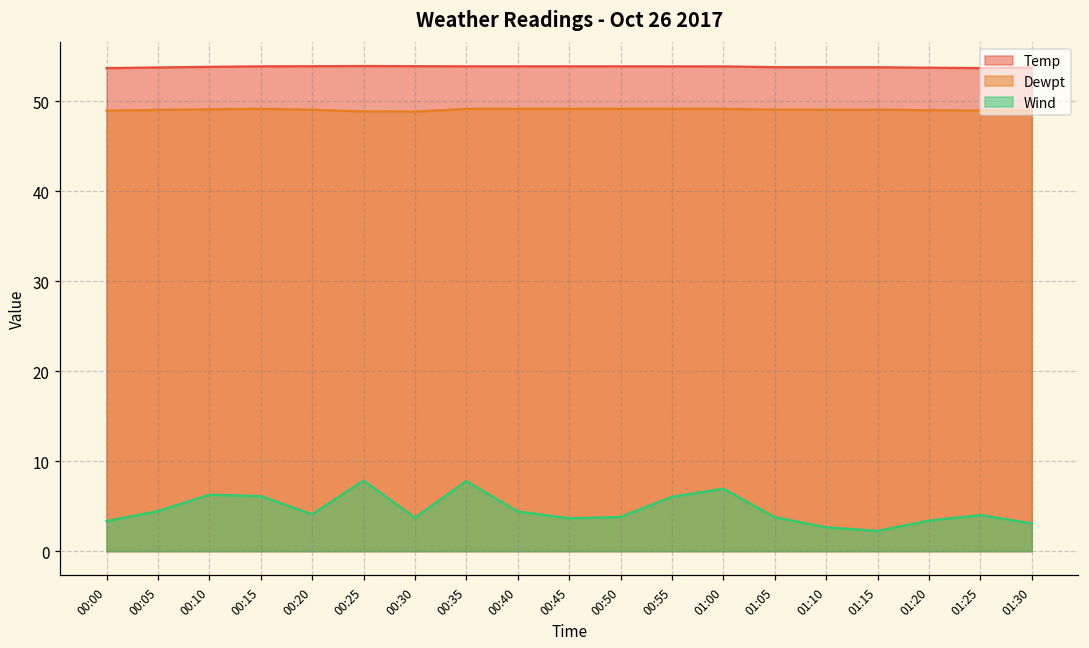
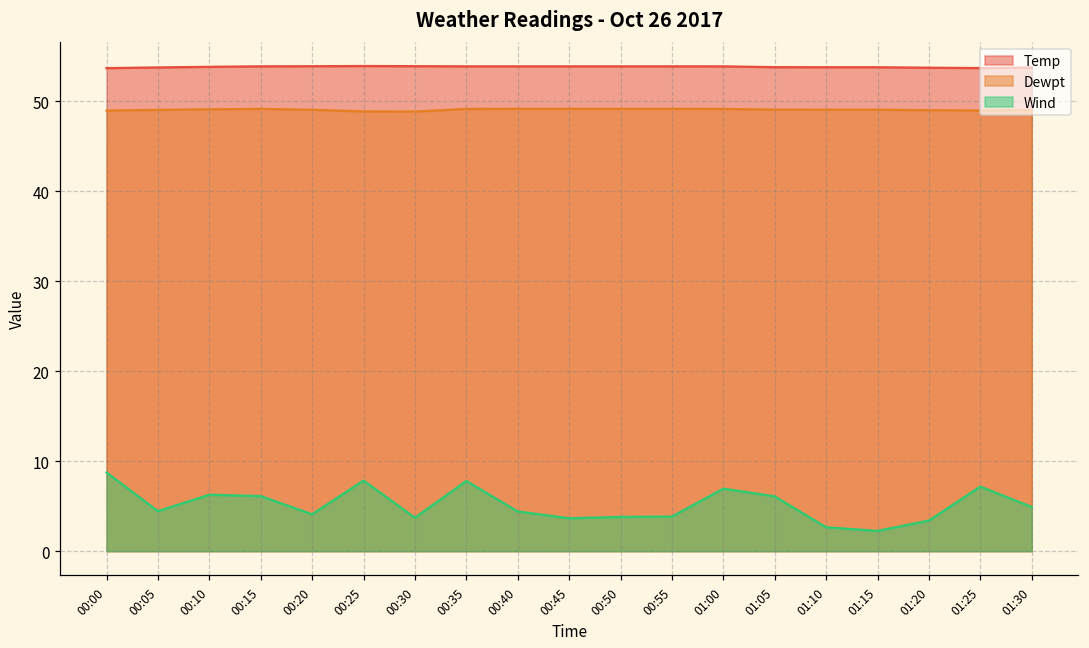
Wind, 00:00: 3 -> 9
Wind, 00:55: 6 -> 4
Wind, 01:05: 4 -> 6
Wind, 01:25: 4 -> 7
Wind, 01:30: 3 -> 5
